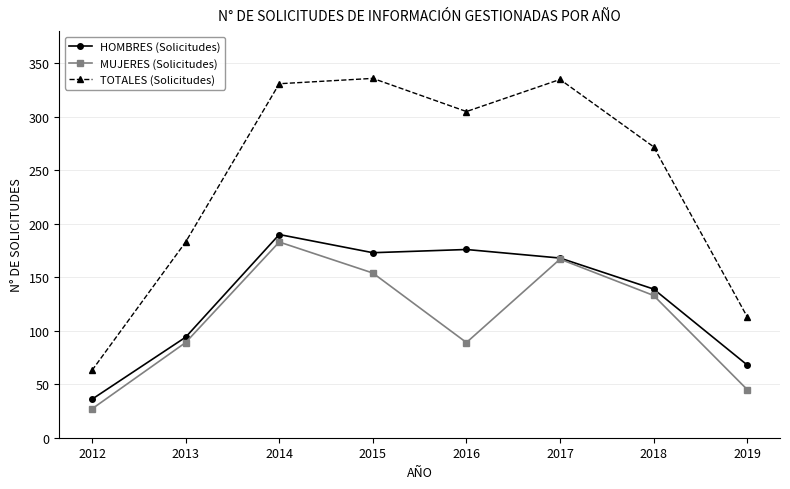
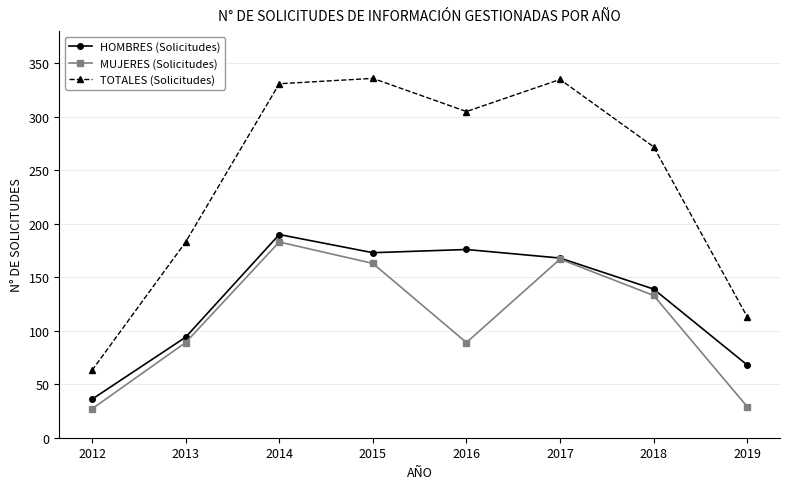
MUJERES (Solicitudes), 2015: 154 -> 163
MUJERES (Solicitudes), 2019: 45 -> 29
